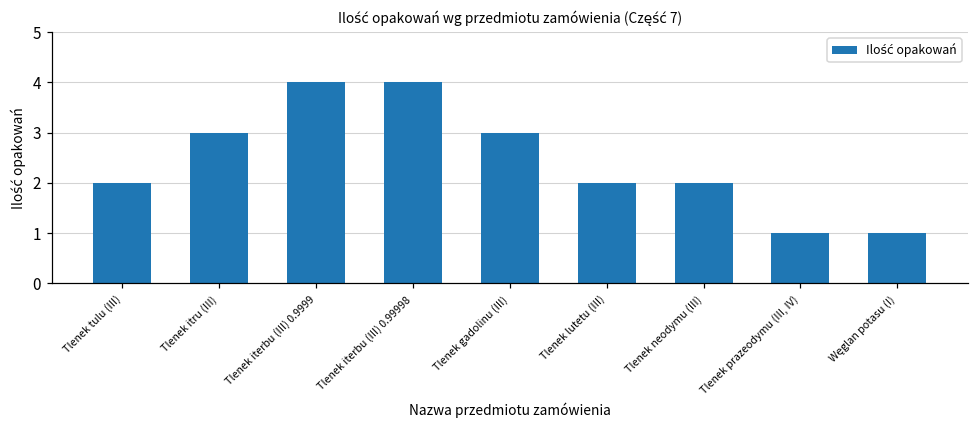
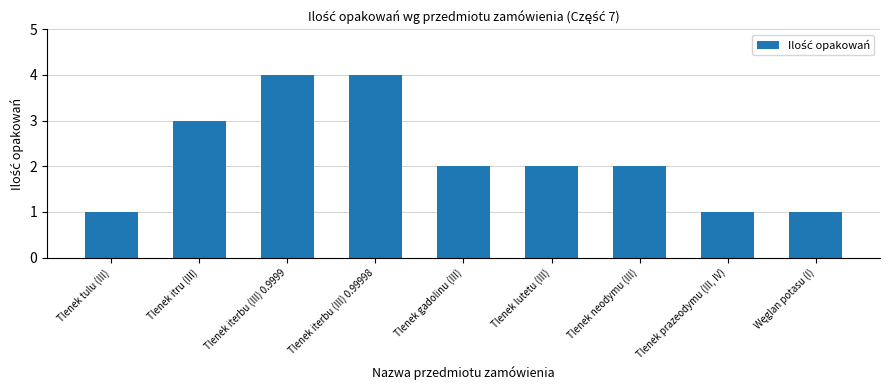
Tlenek tulu (III): 2 -> 1
Tlenek gadolinu (III): 3 -> 2
